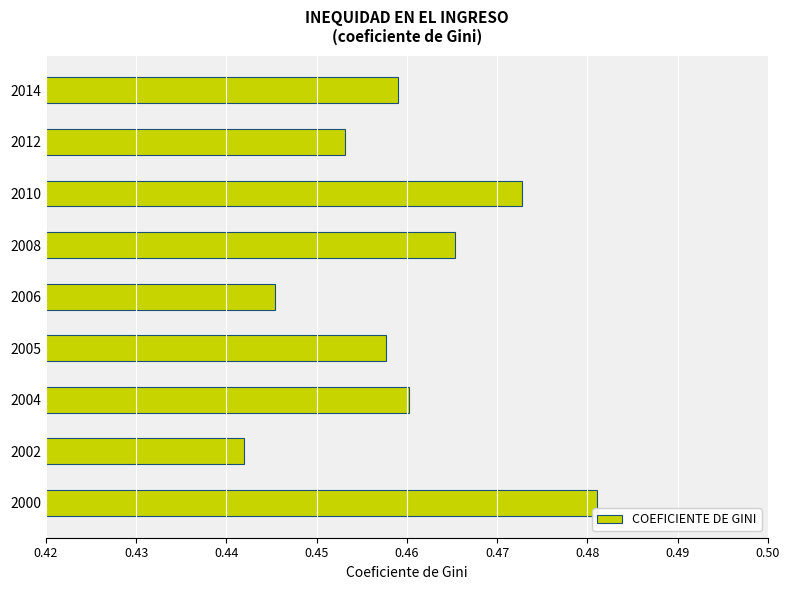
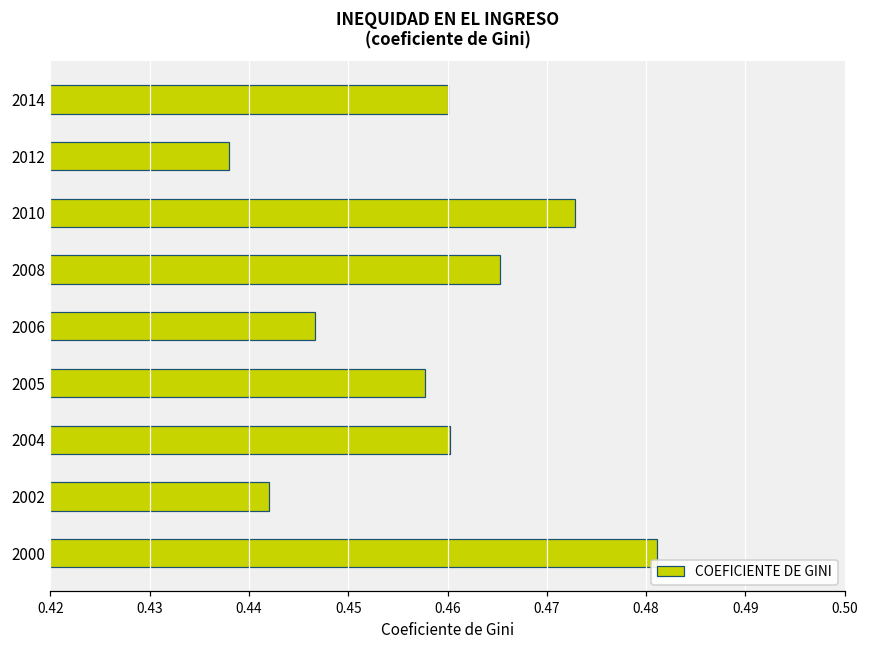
2014: 0.459 -> 0.460
2012: 0.453 -> 0.438
2006: 0.445 -> 0.447
